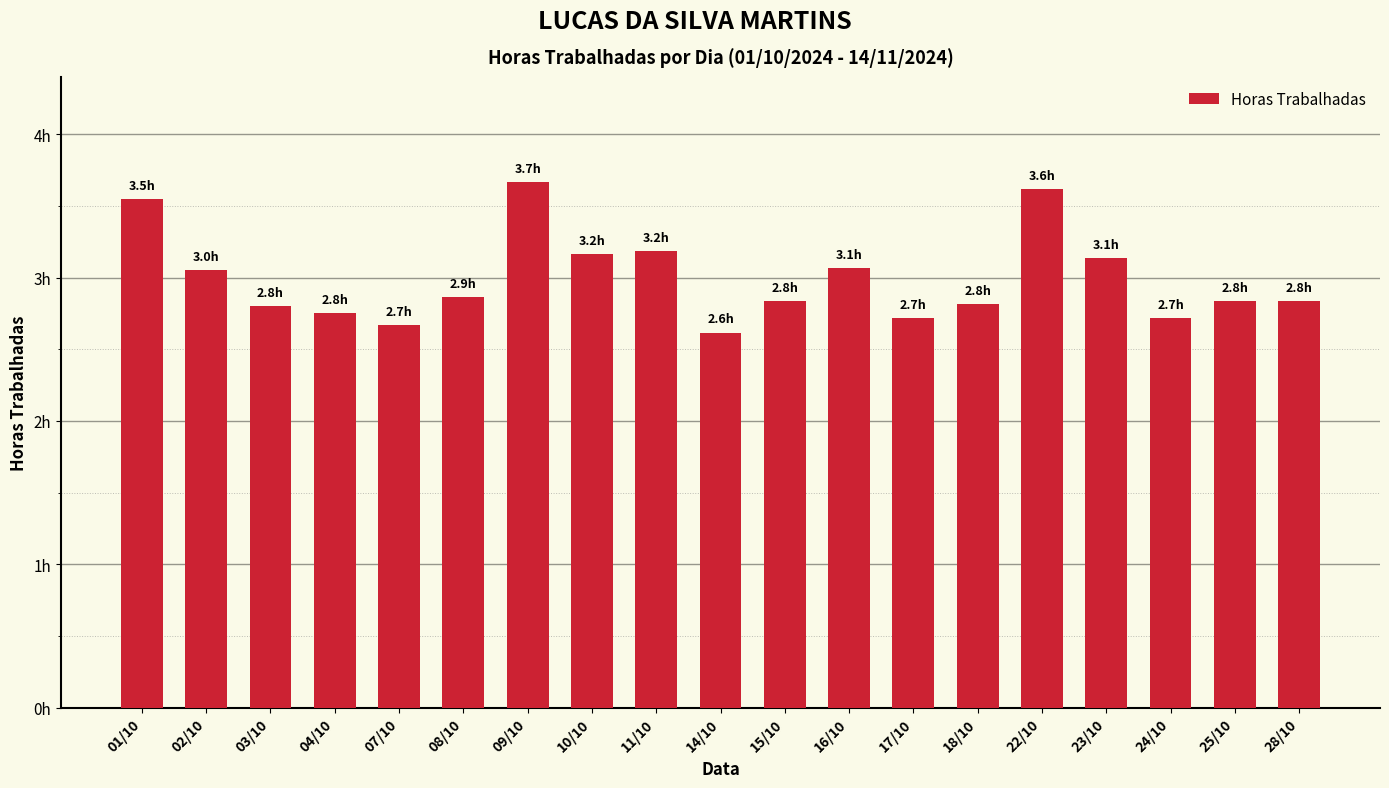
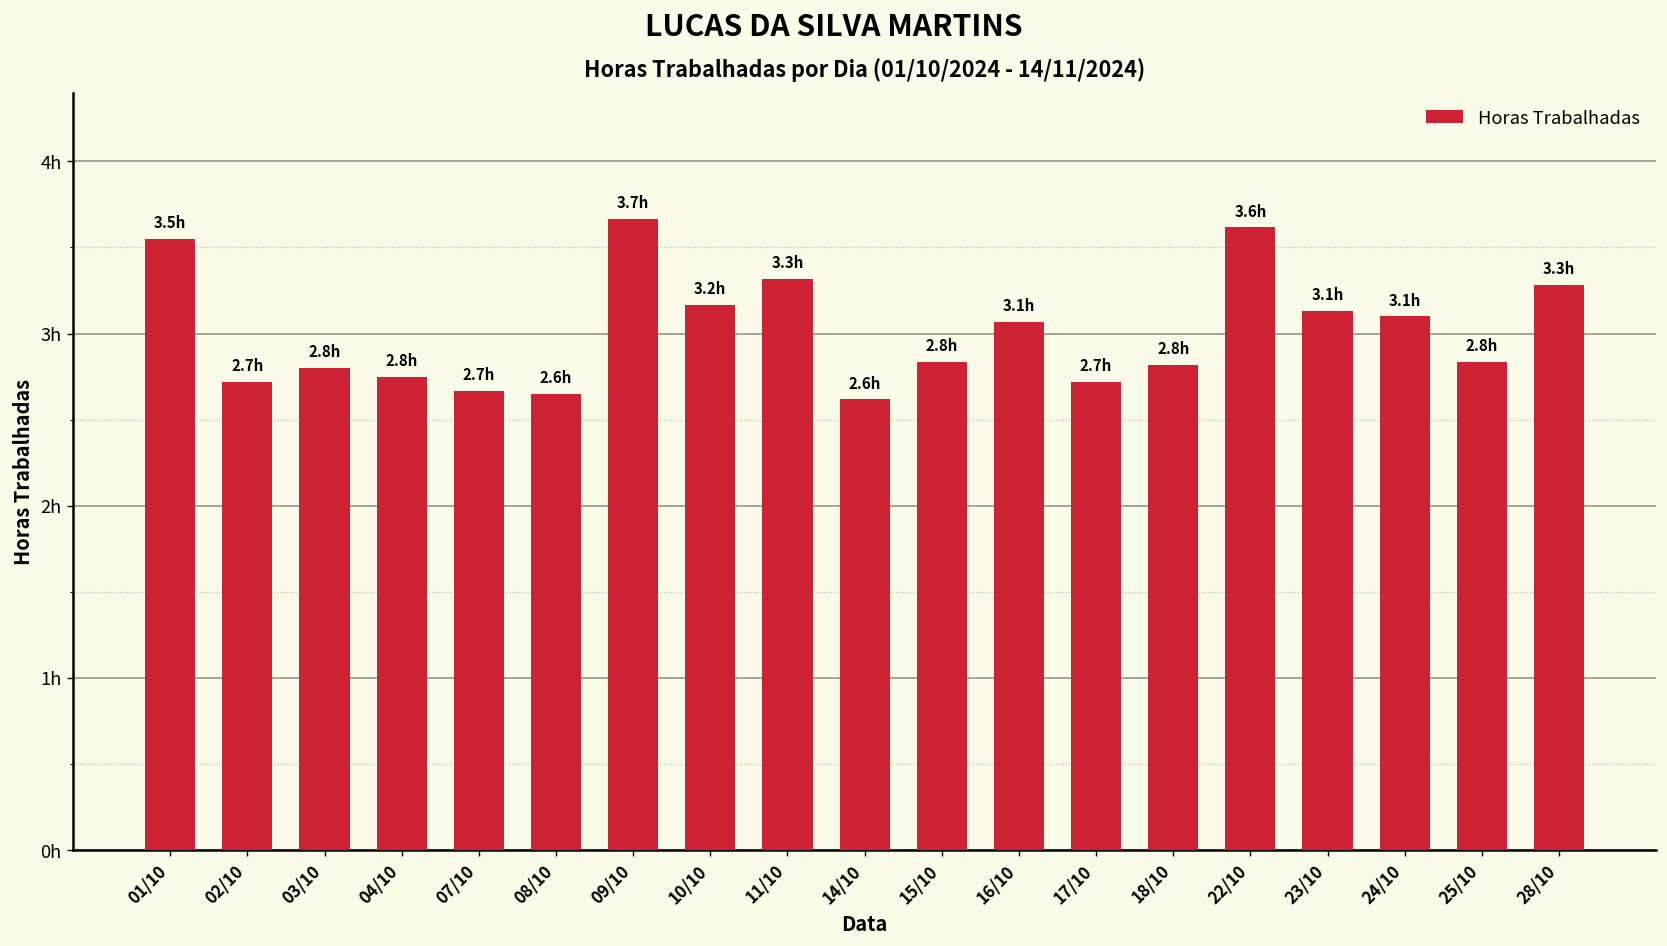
02/10: 3.0h -> 2.7h
08/10: 2.9h -> 2.6h
11/10: 3.2h -> 3.3h
24/10: 2.7h -> 3.1h
28/10: 2.8h -> 3.3h
